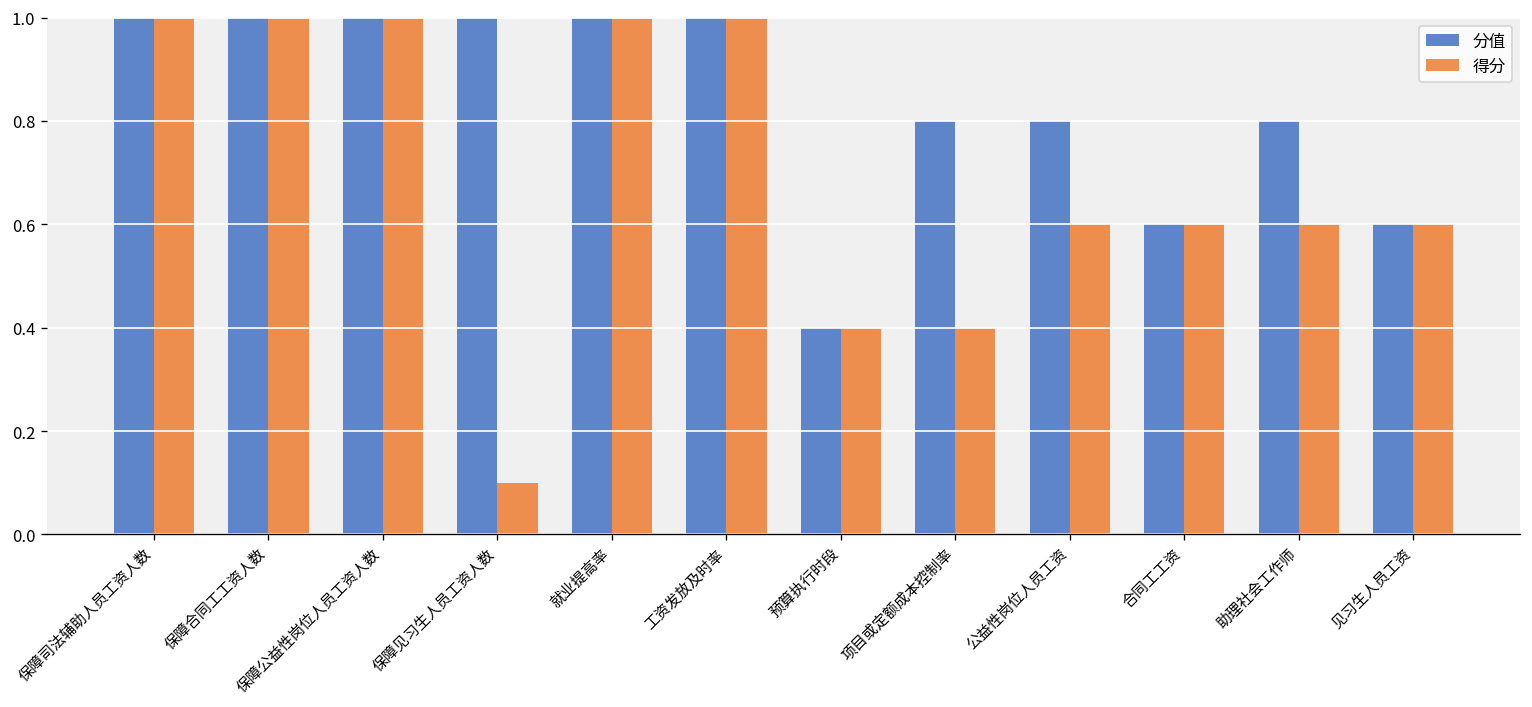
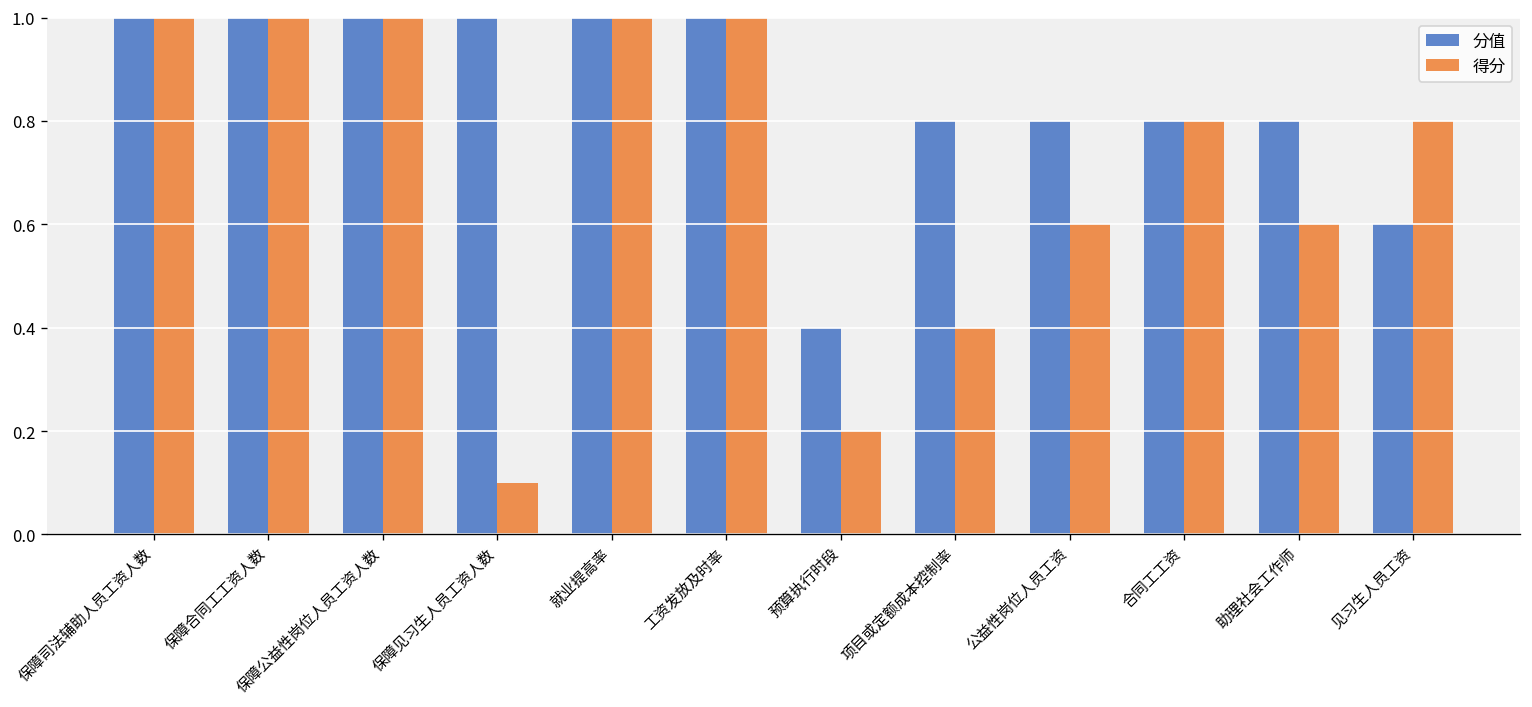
得分, 预算执行时段: 0.40 -> 0.20
分值, 合同工工资: 0.60 -> 0.80
得分, 合同工工资: 0.60 -> 0.80
得分, 见习生人员工资: 0.60 -> 0.80
